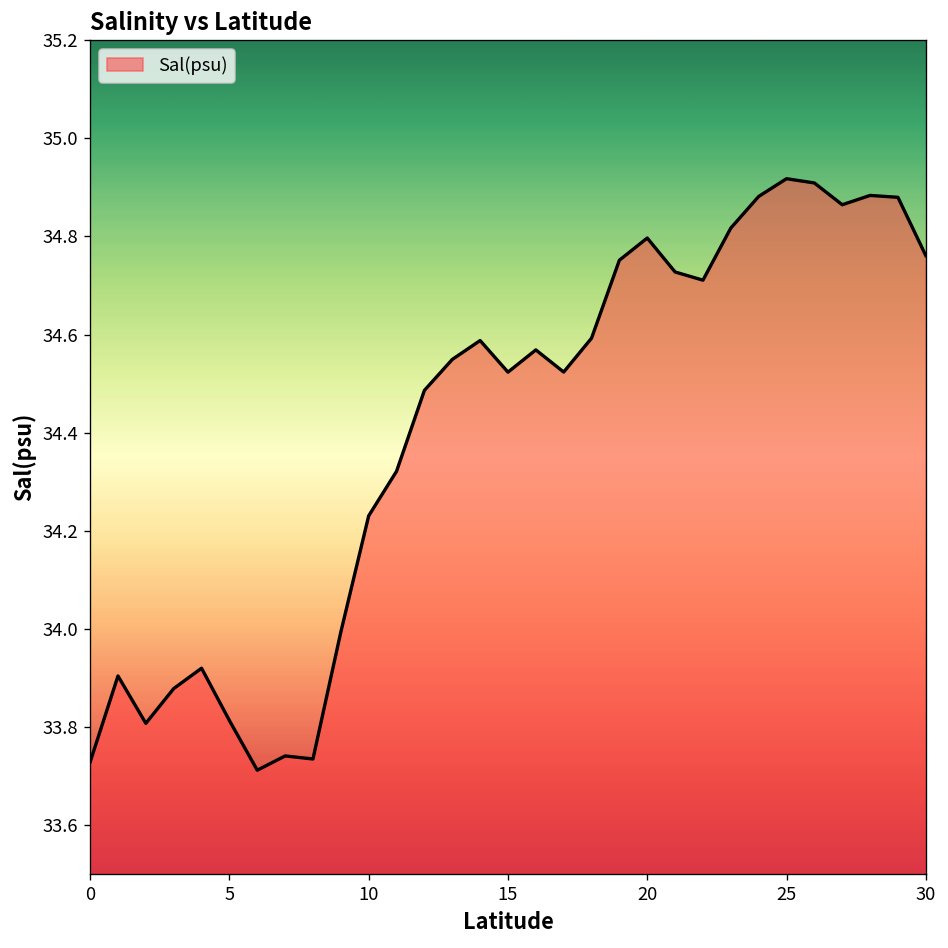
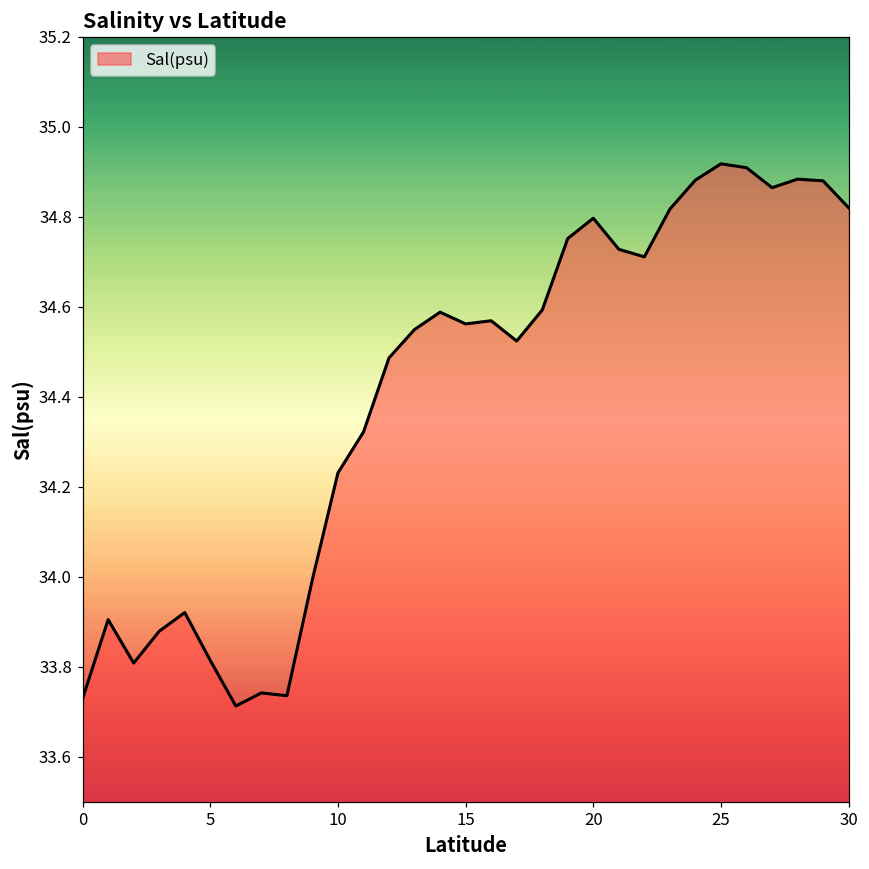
15: 34.52 -> 34.56
30: 34.76 -> 34.82
